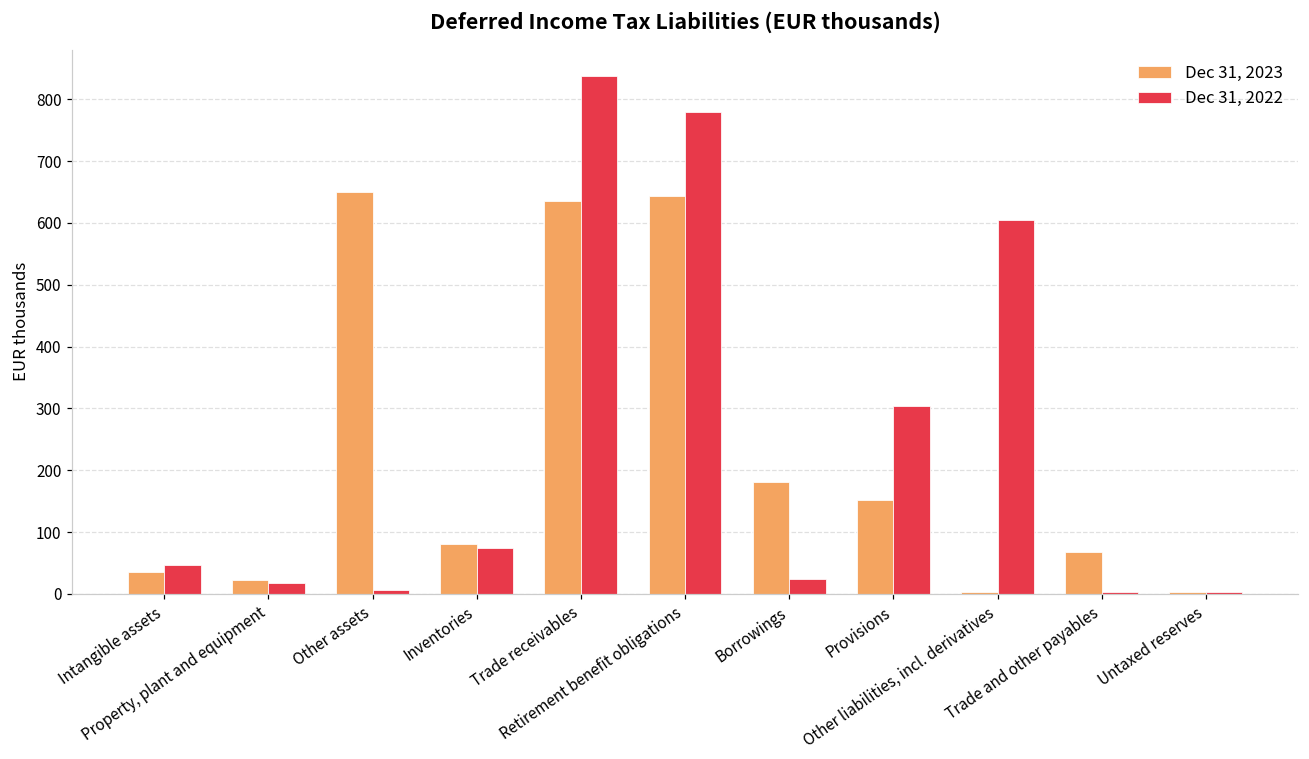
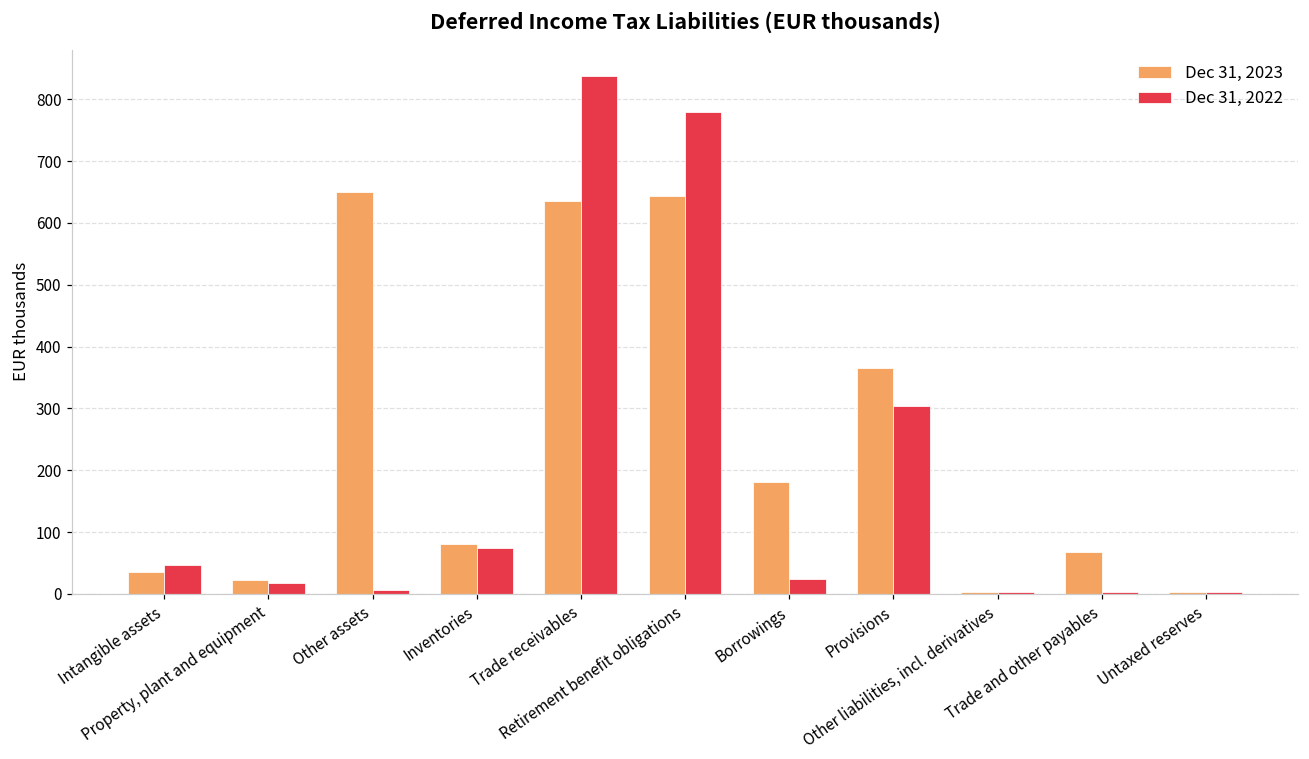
Dec 31, 2023, Provisions: 150 -> 370
Dec 31, 2022, Other liabilities, incl. derivatives: 600 -> 0
